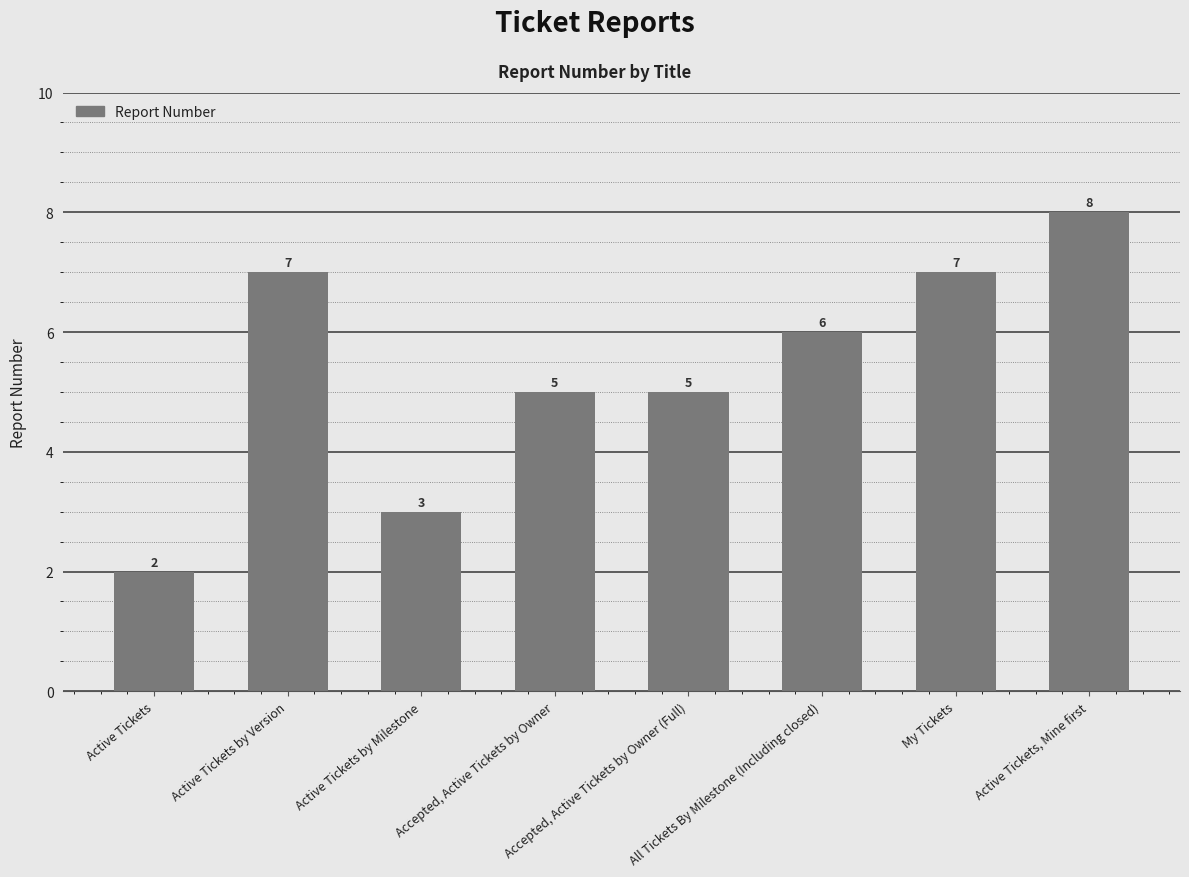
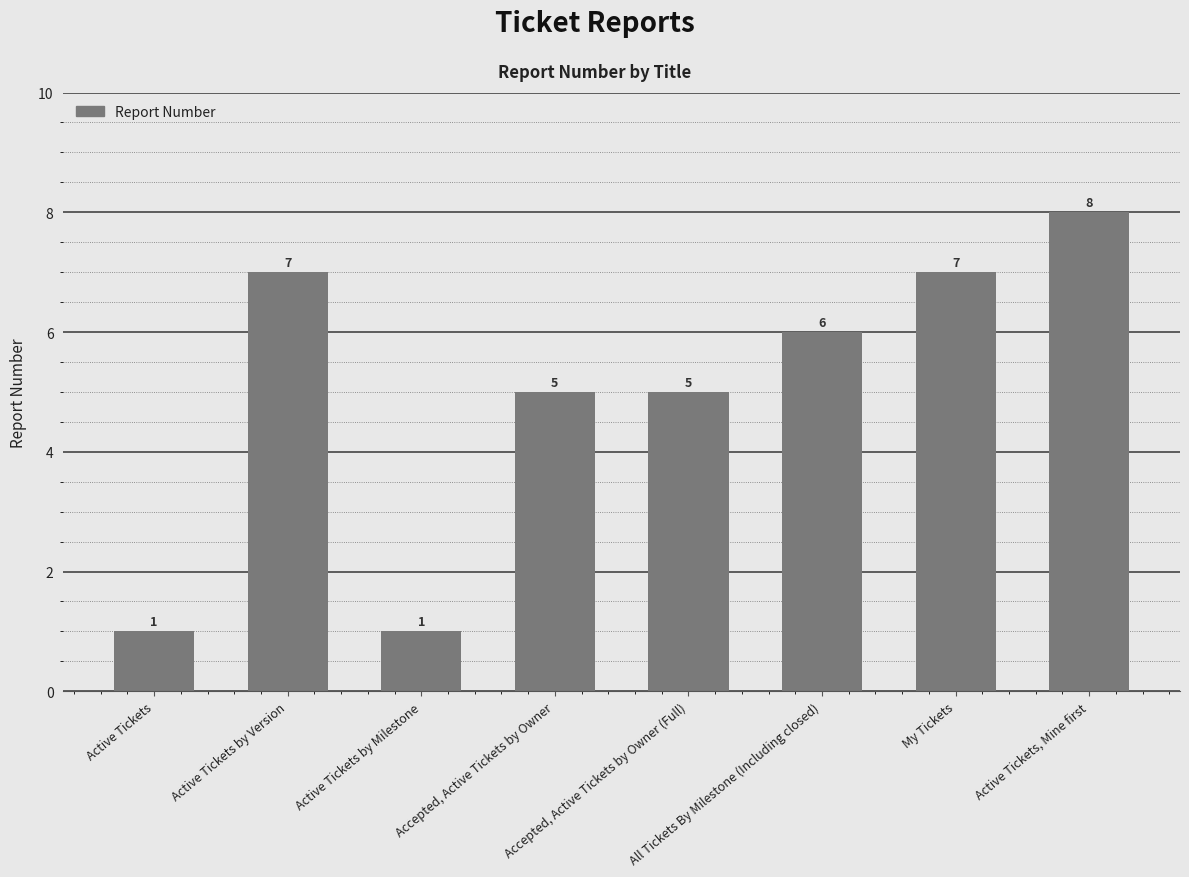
Active Tickets: 2 -> 1
Active Tickets by Milestone: 3 -> 1
